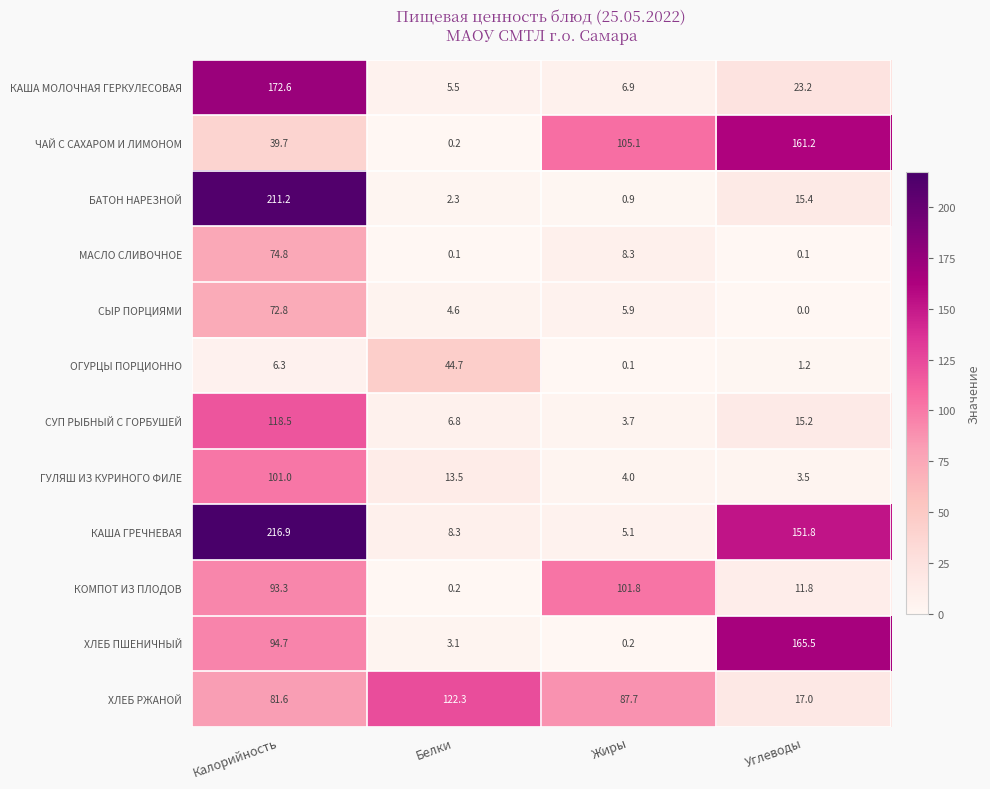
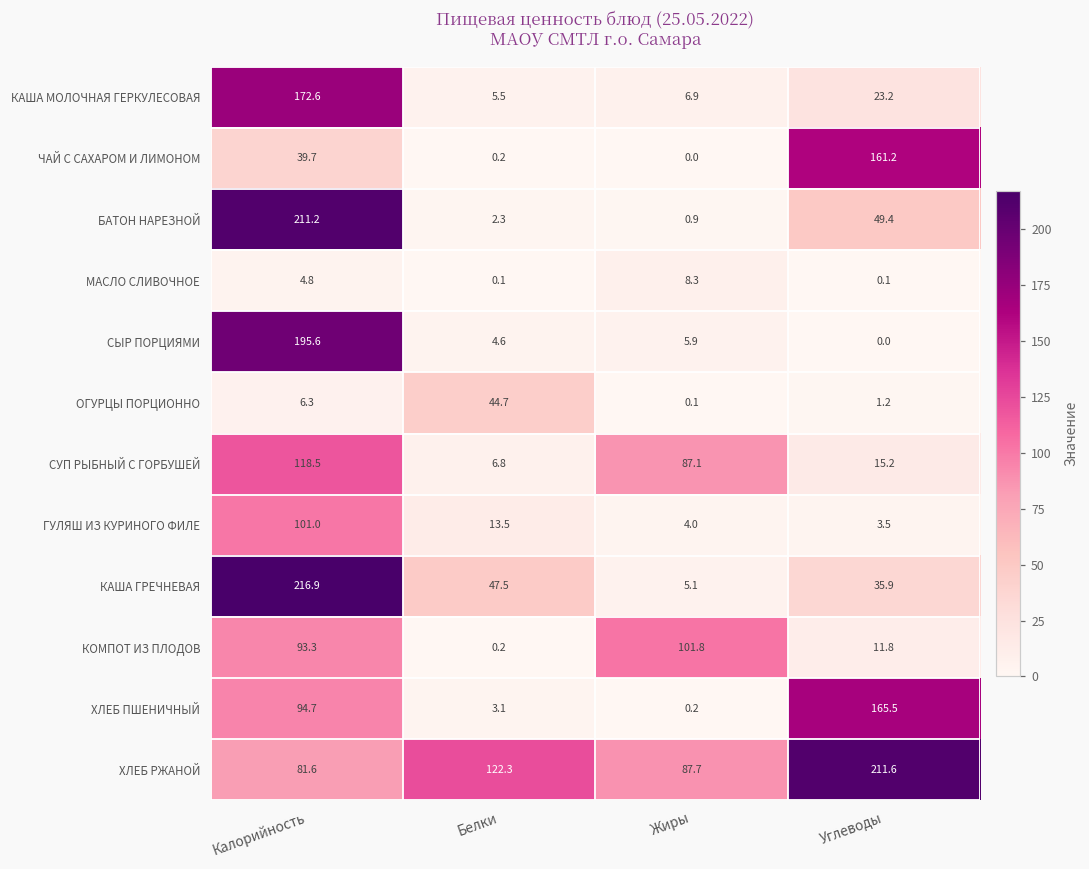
ЧАЙ С САХАРОМ И ЛИМОНОМ, Жиры: 105.1 -> 0.0
БАТОН НАРЕЗНОЙ, Углеводы: 15.4 -> 49.4
МАСЛО СЛИВОЧНОЕ, Калорийность: 74.8 -> 4.8
СЫР ПОРЦИЯМИ, Калорийность: 72.8 -> 195.6
СУП РЫБНЫЙ С ГОРБУШЕЙ, Жиры: 3.7 -> 87.1
КАША ГРЕЧНЕВАЯ, Белки: 8.3 -> 47.5
КАША ГРЕЧНЕВАЯ, Углеводы: 151.8 -> 35.9
ХЛЕБ РЖАНОЙ, Углеводы: 17.0 -> 211.6
